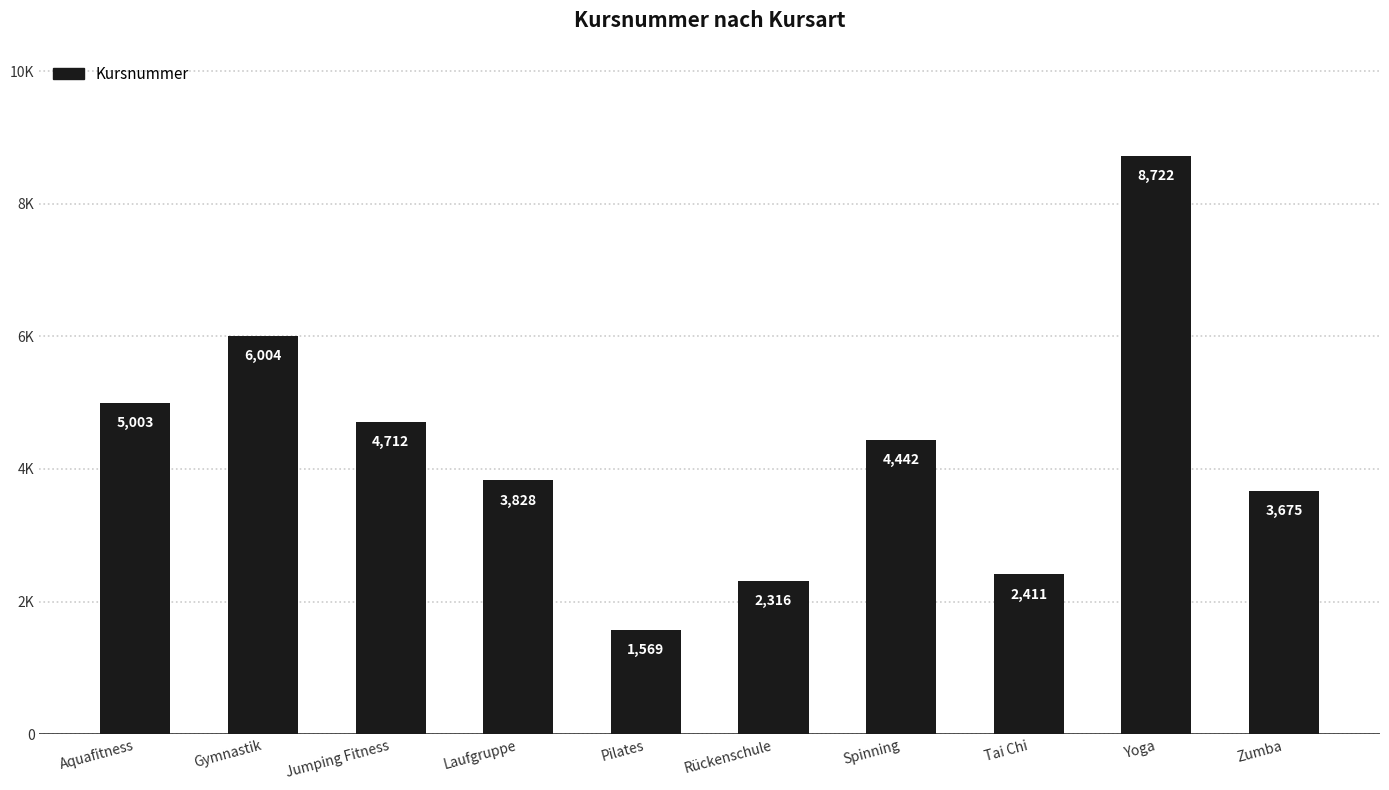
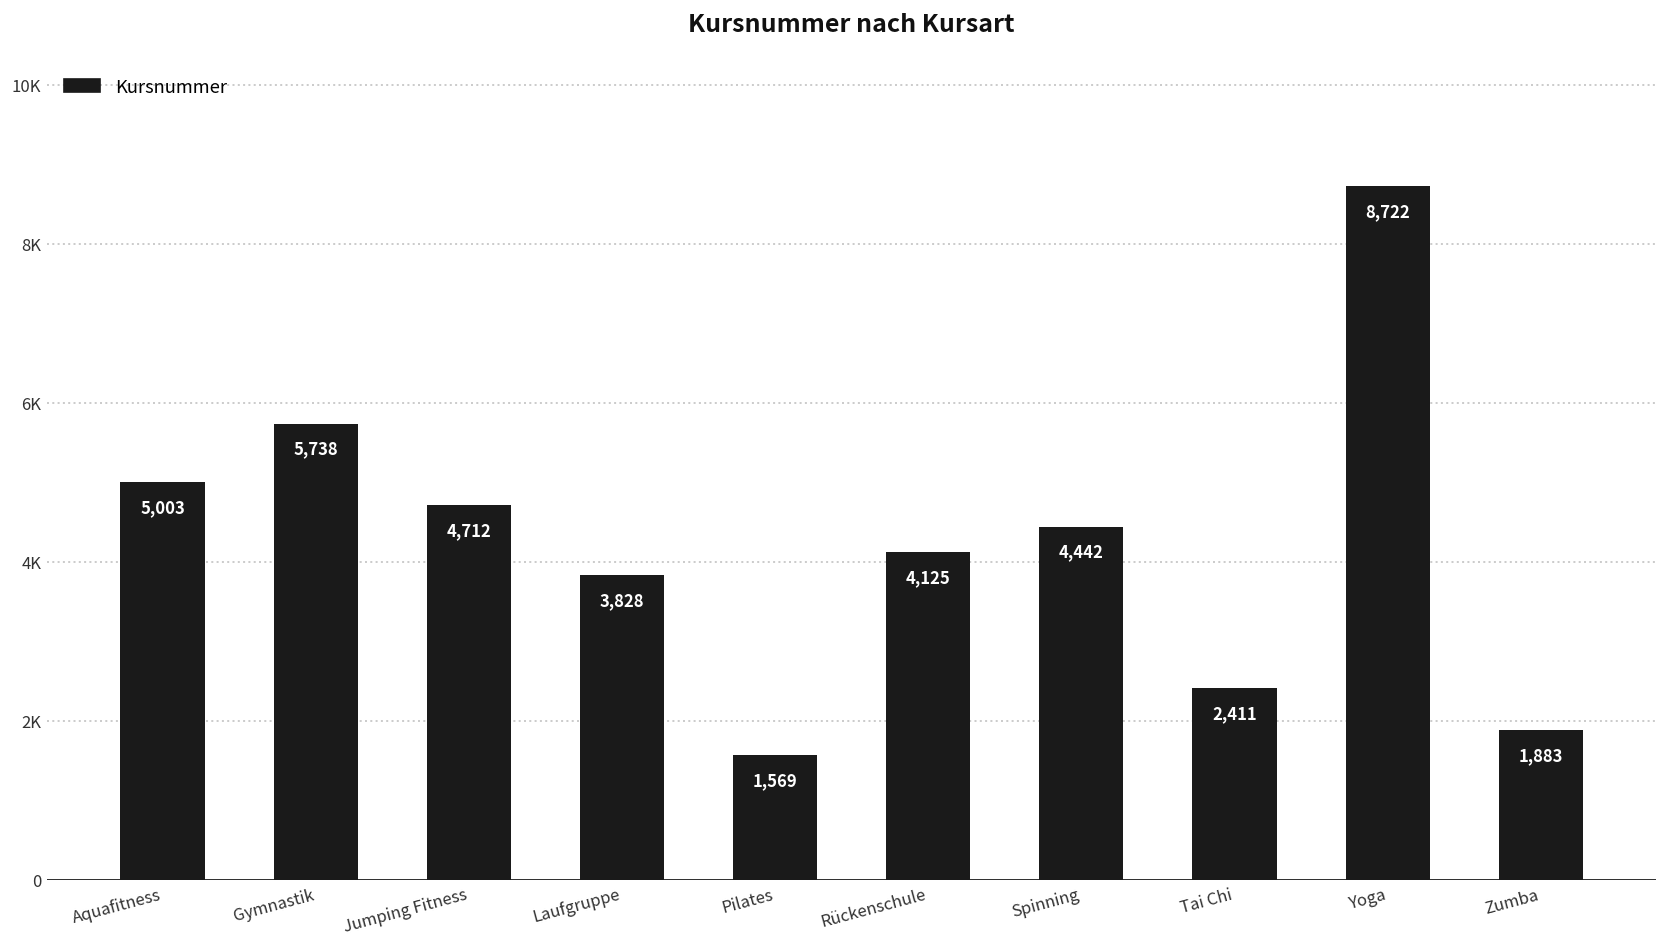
Gymnastik: 6,004 -> 5,738
Rückenschule: 2,316 -> 4,125
Zumba: 3,675 -> 1,883
